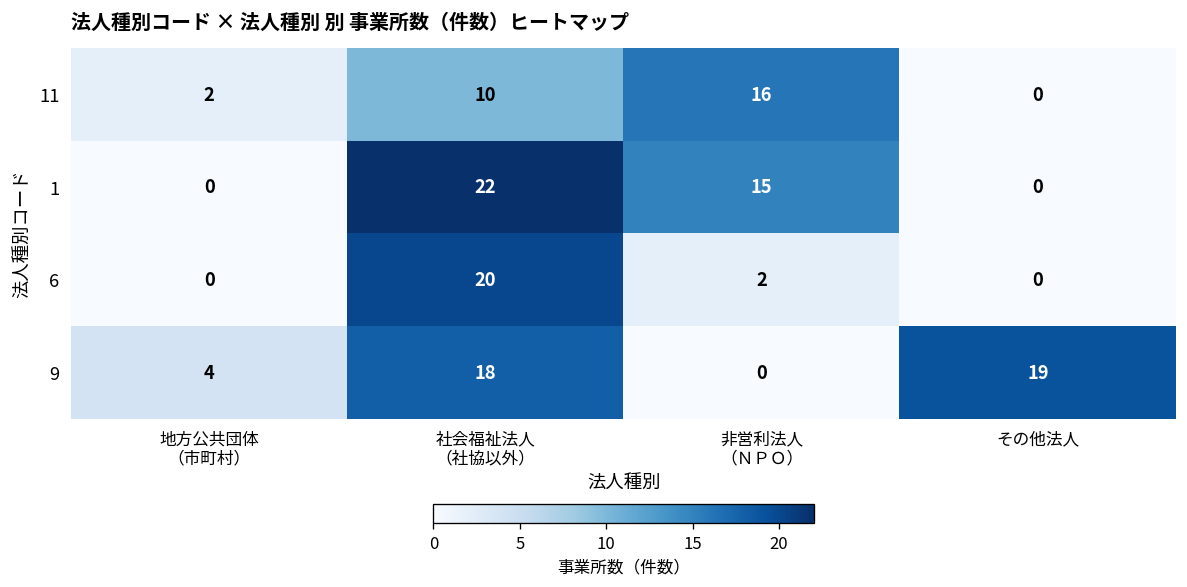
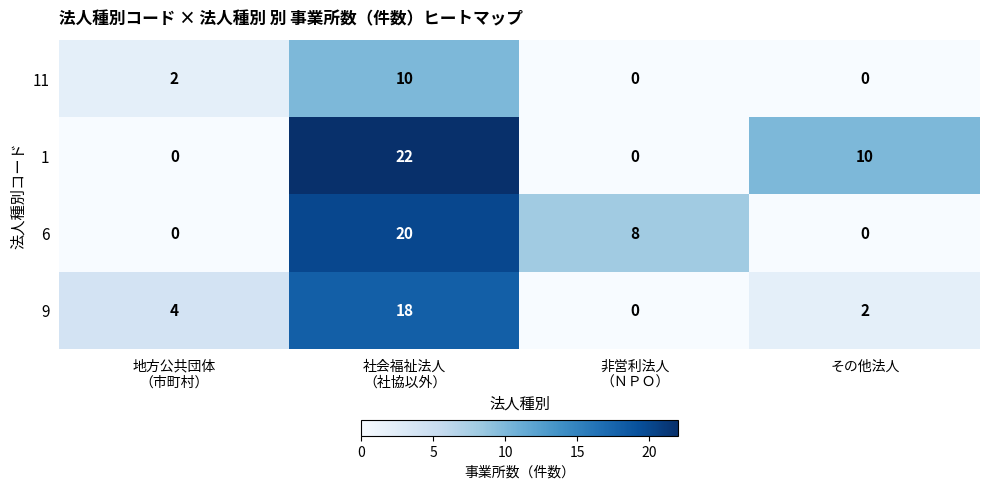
11, 非営利法人 （ＮＰＯ）: 16 -> 0
1, 非営利法人 （ＮＰＯ）: 15 -> 0
1, その他法人: 0 -> 10
6, 非営利法人 （ＮＰＯ）: 2 -> 8
9, その他法人: 19 -> 2
